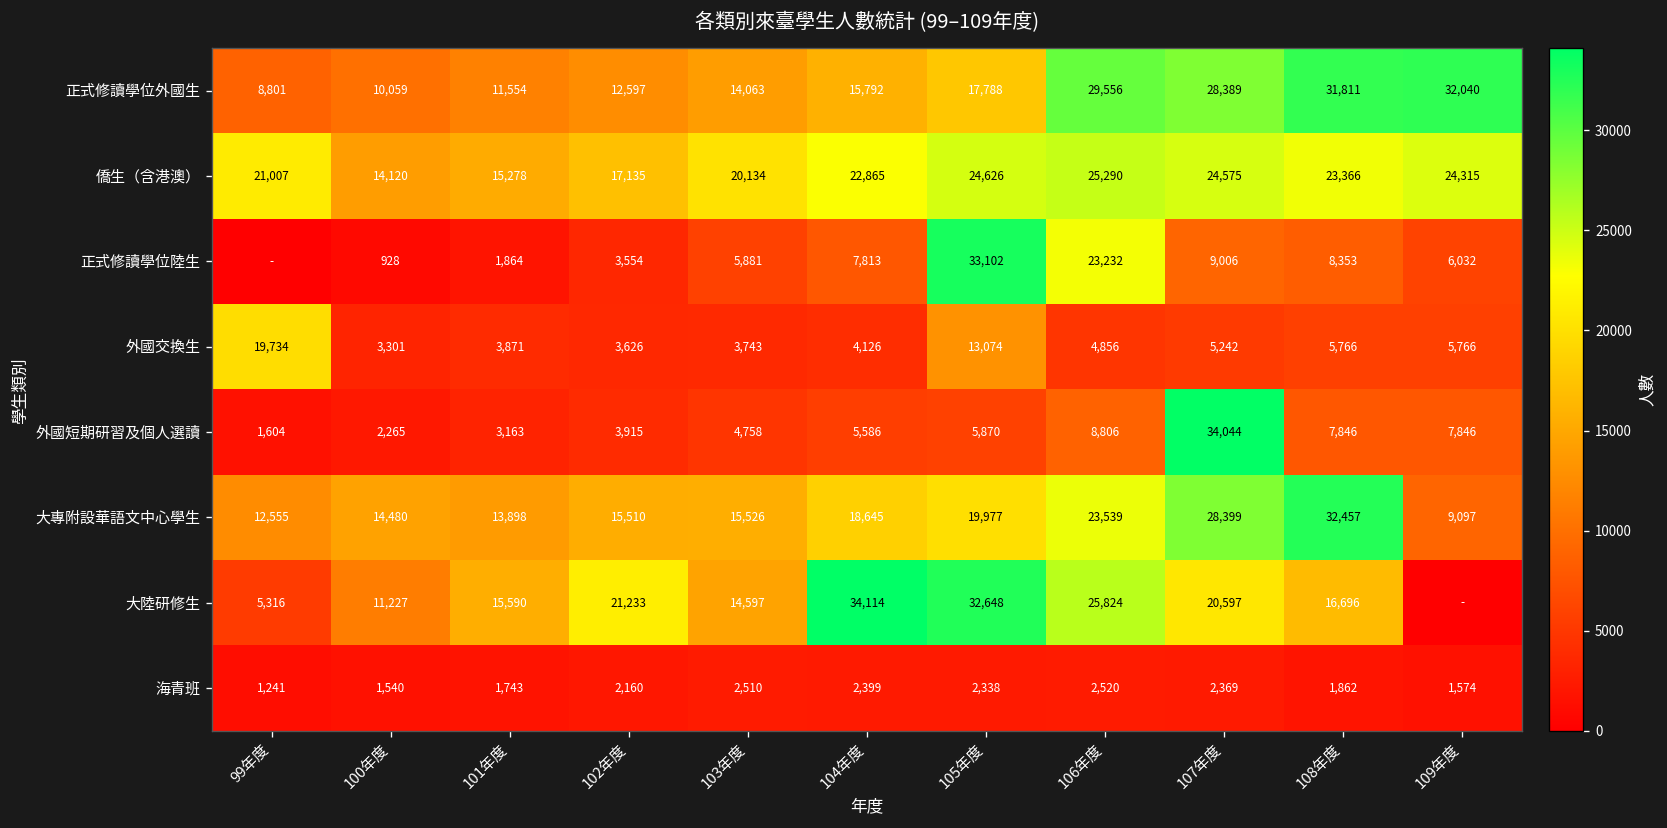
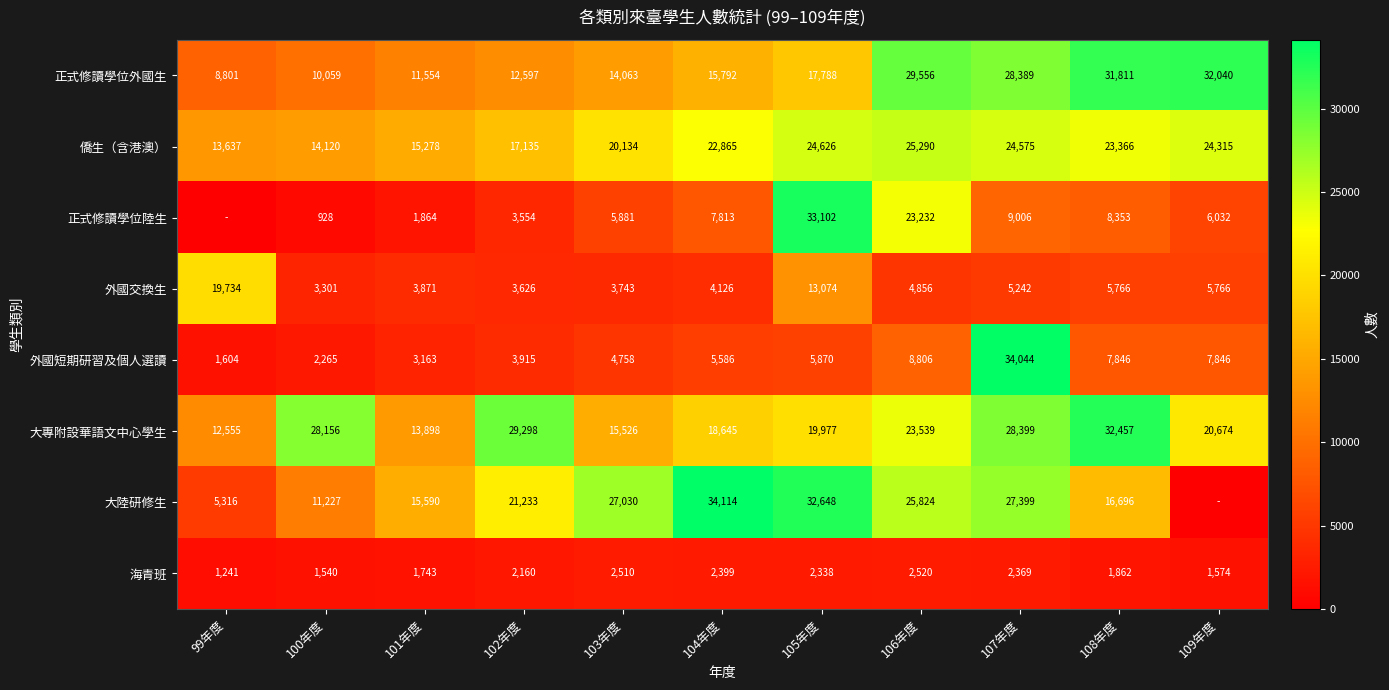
僑生（含港澳）, 99年度: 21,007 -> 13,637
大專附設華語文中心學生, 100年度: 14,480 -> 28,156
大專附設華語文中心學生, 102年度: 15,510 -> 29,298
大專附設華語文中心學生, 109年度: 9,097 -> 20,674
大陸研修生, 103年度: 14,597 -> 27,030
大陸研修生, 107年度: 20,597 -> 27,399
